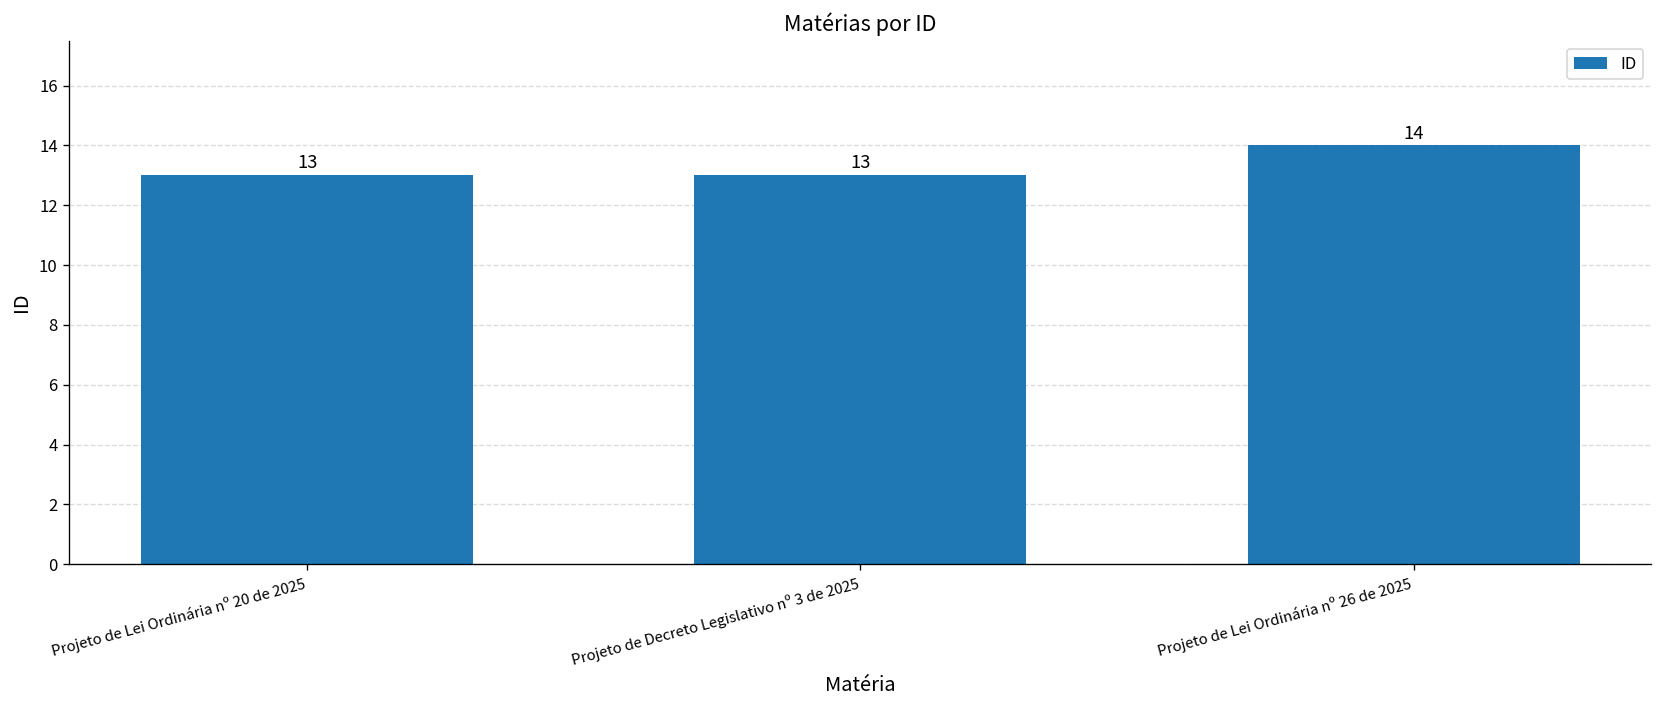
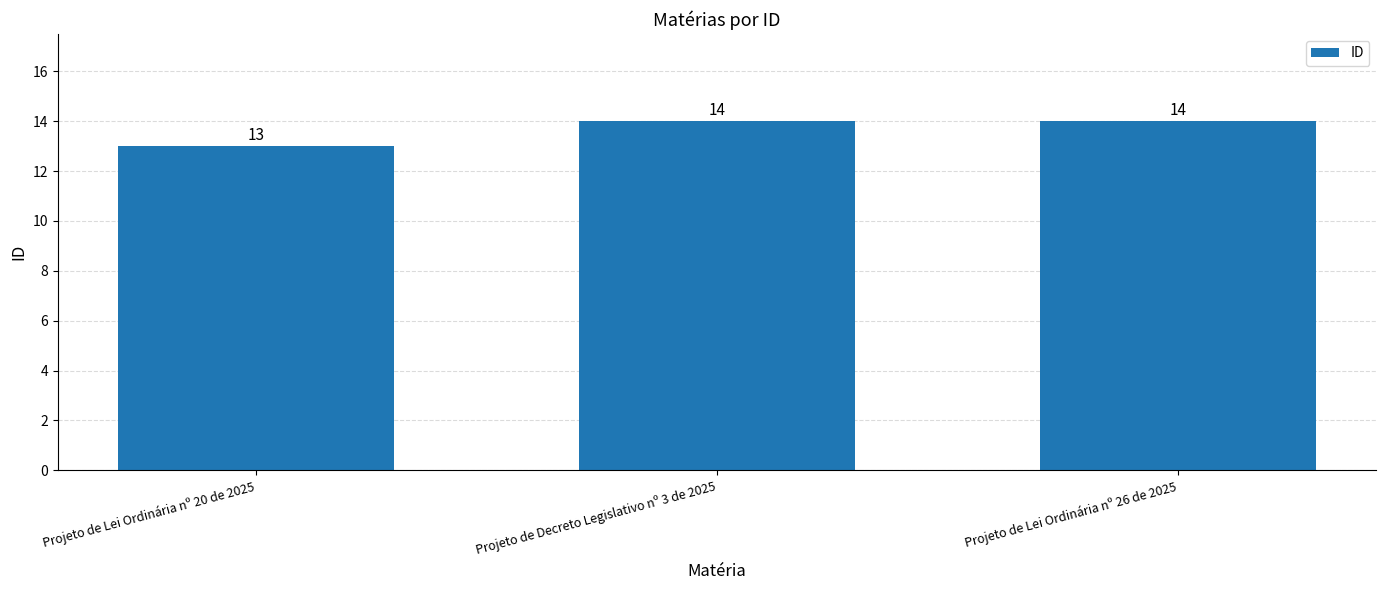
Projeto de Decreto Legislativo nº 3 de 2025: 13 -> 14
